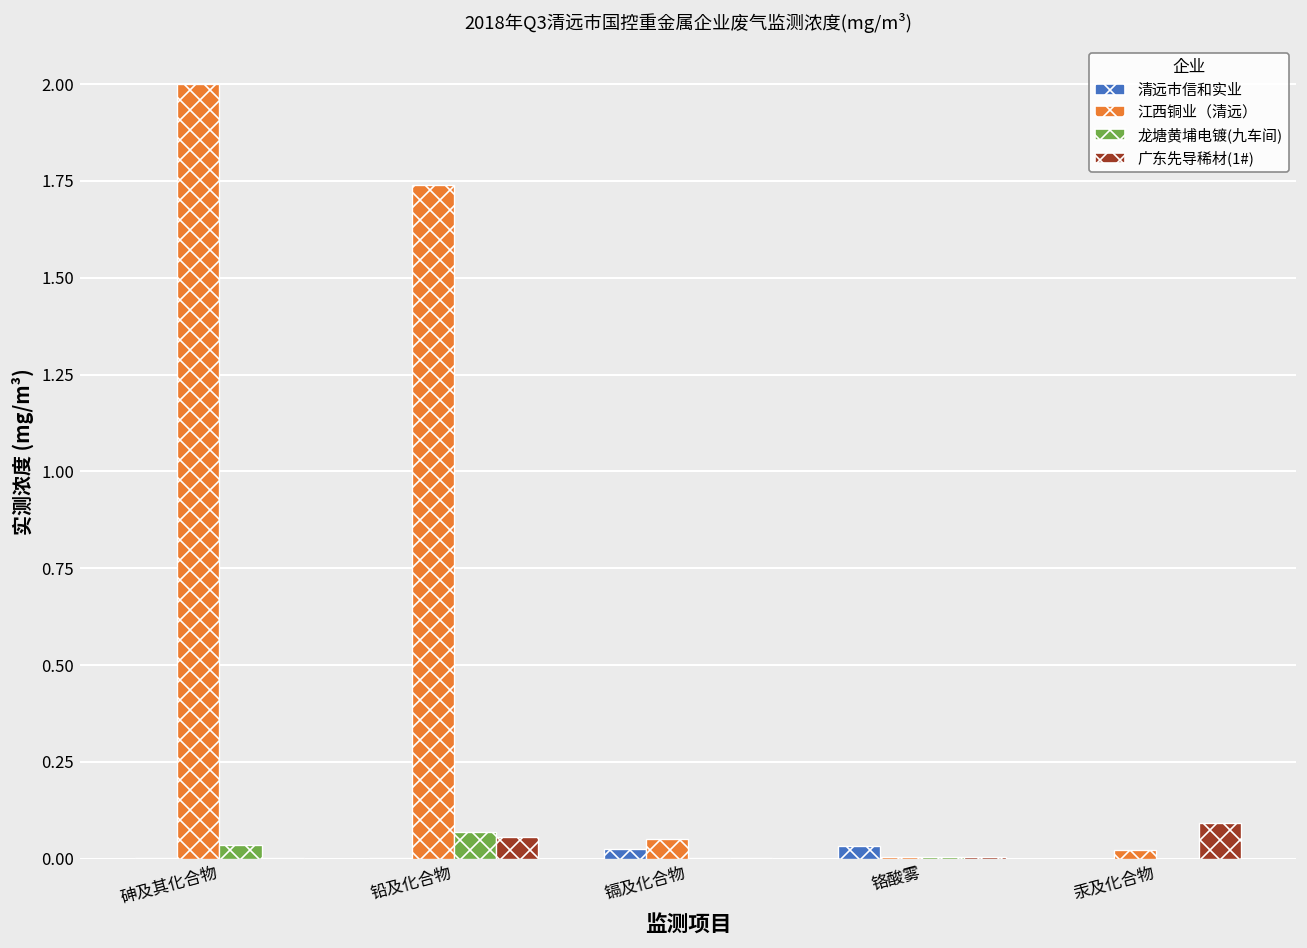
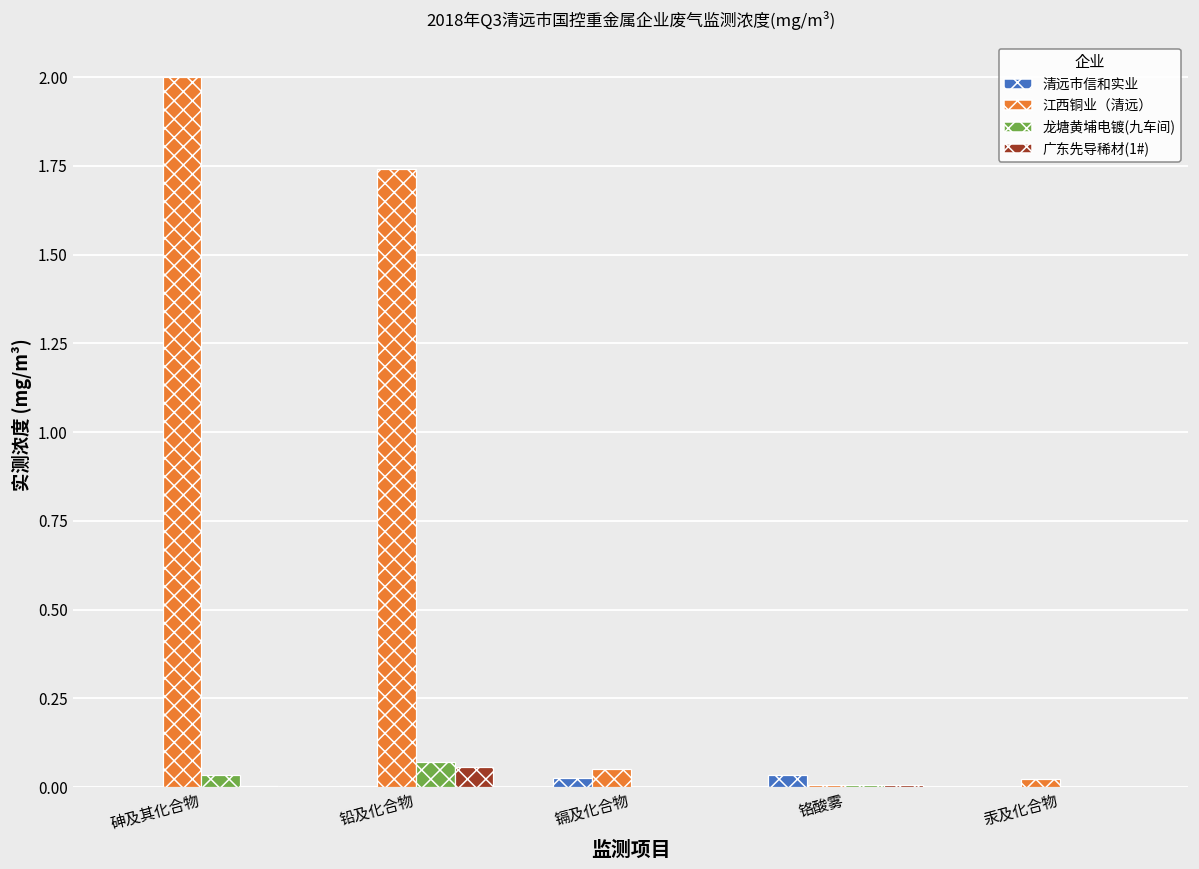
广东先导稀材(1#), 汞及化合物: 0.09 -> 0.00
